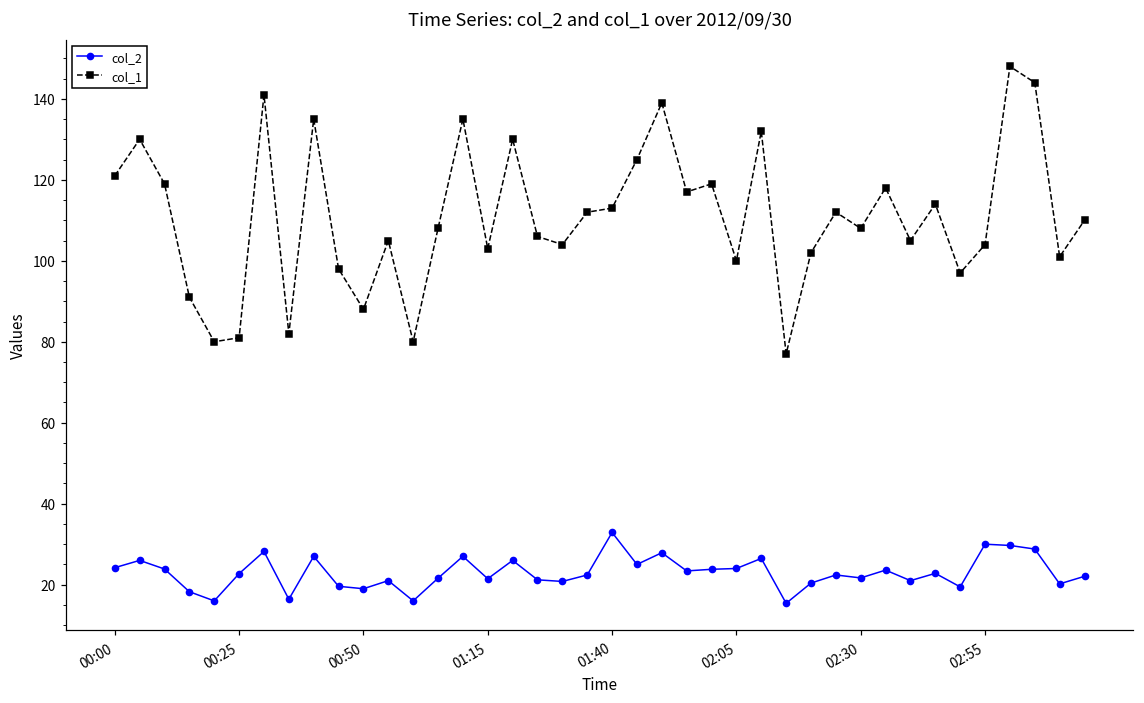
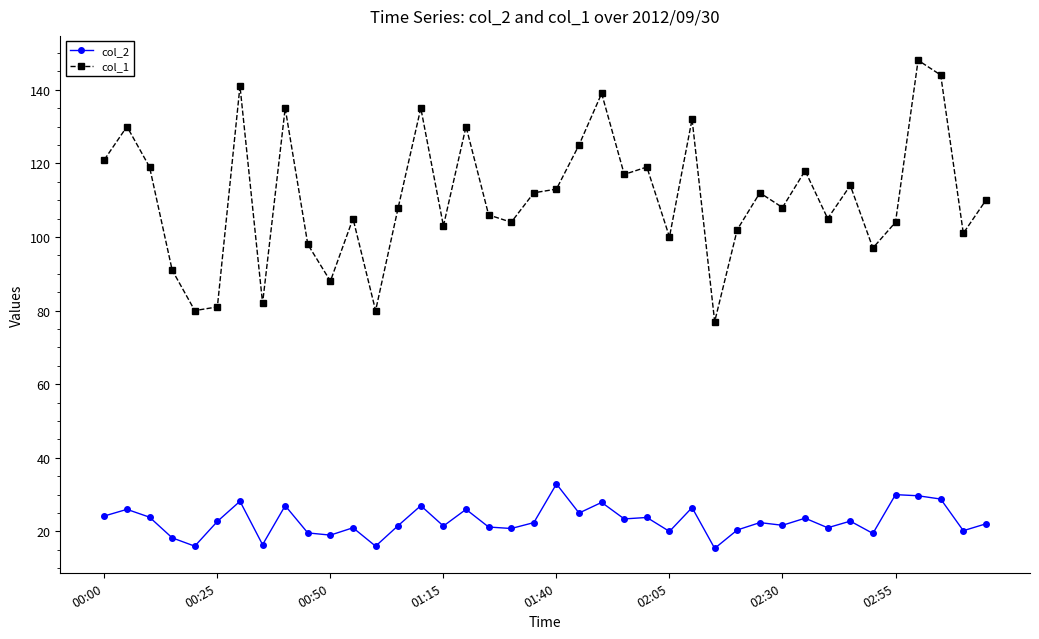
col_2, 02:05: 24 -> 20
